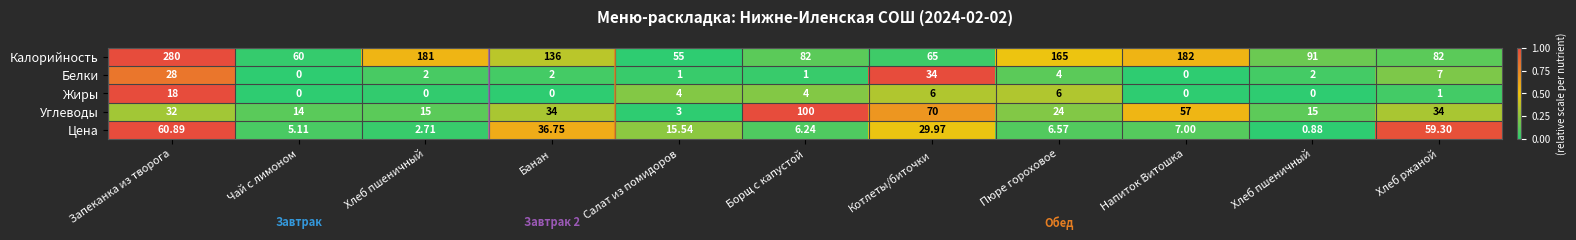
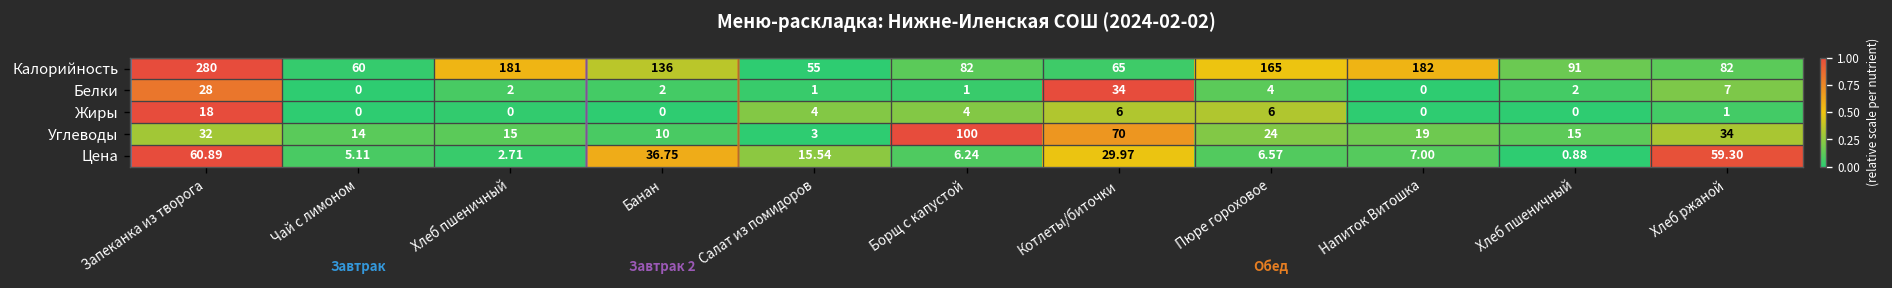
Углеводы, Банан: 34 -> 10
Углеводы, Напиток Витошка: 57 -> 19
